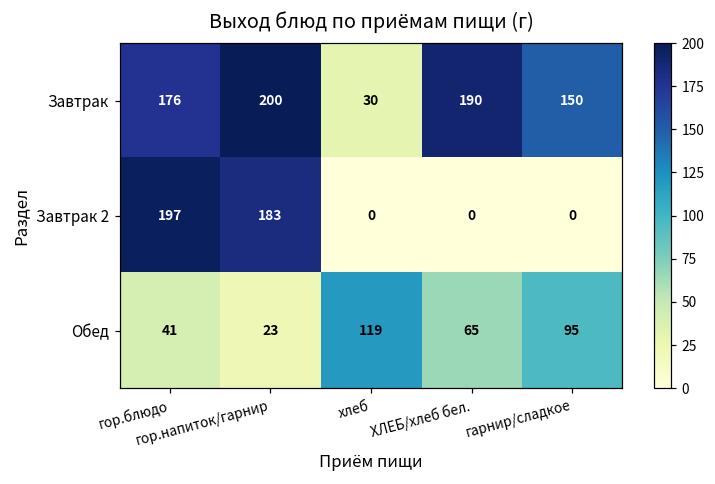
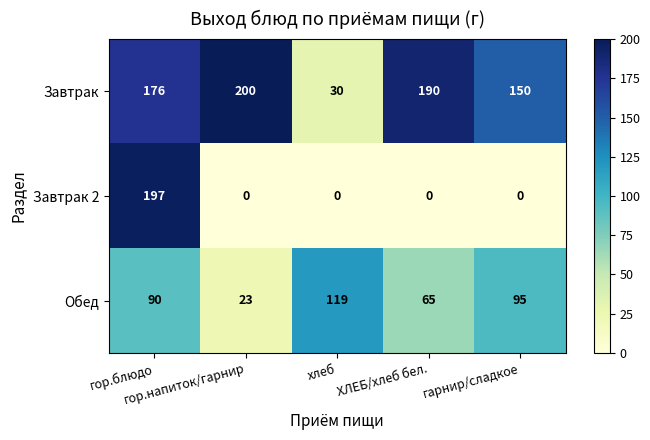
Завтрак 2, гор.напиток/гарнир: 183 -> 0
Обед, гор.блюдо: 41 -> 90
